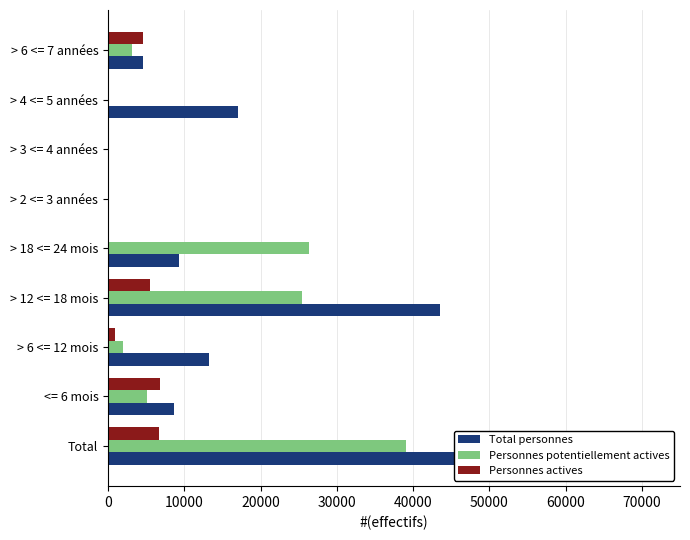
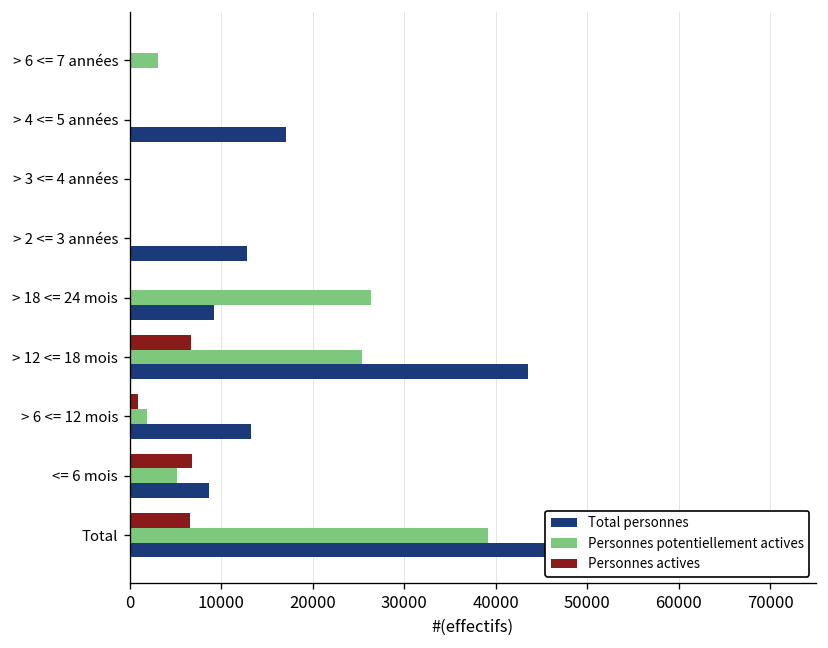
Personnes actives, > 6 <= 7 années: 5000 -> 0
Total personnes, > 6 <= 7 années: 5000 -> 0
Total personnes, > 2 <= 3 années: 0 -> 13000
Personnes actives, > 12 <= 18 mois: 6000 -> 7000
